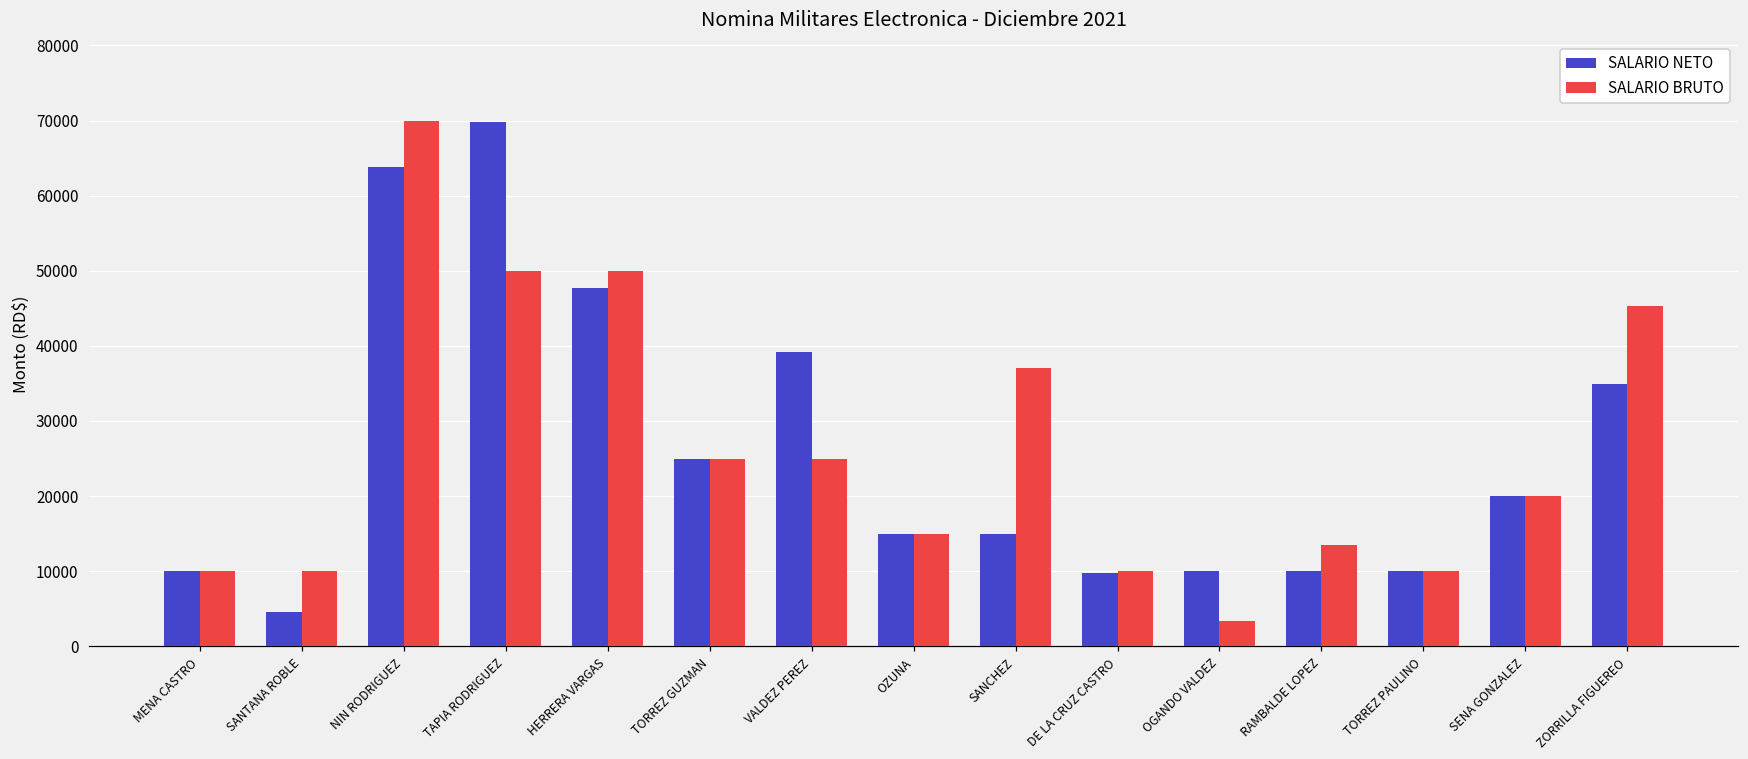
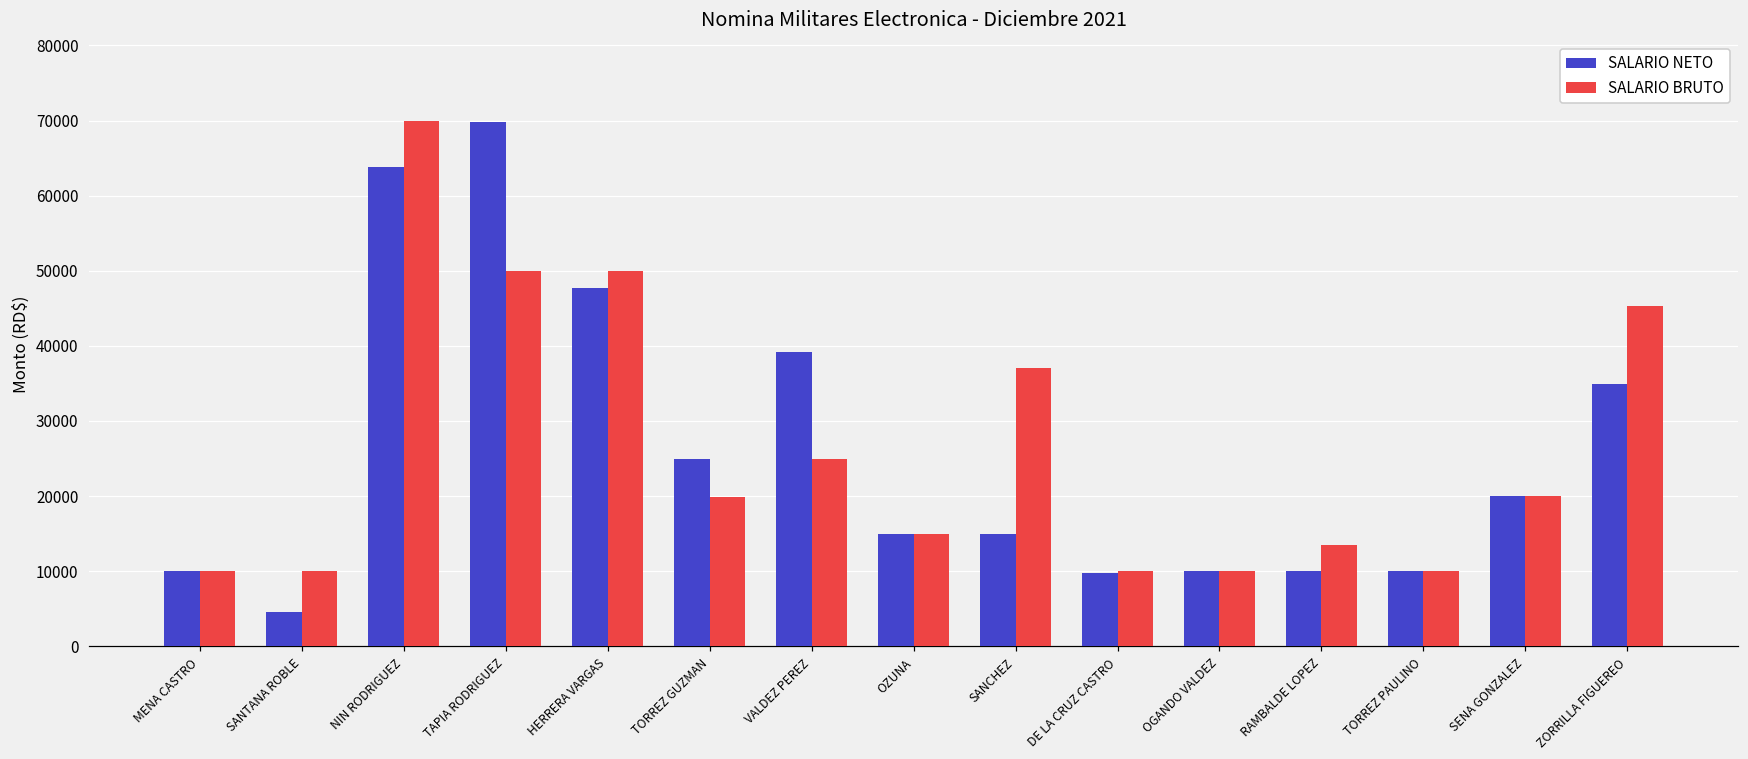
SALARIO BRUTO, TORREZ GUZMAN: 25000 -> 20000
SALARIO BRUTO, OGANDO VALDEZ: 3000 -> 10000
